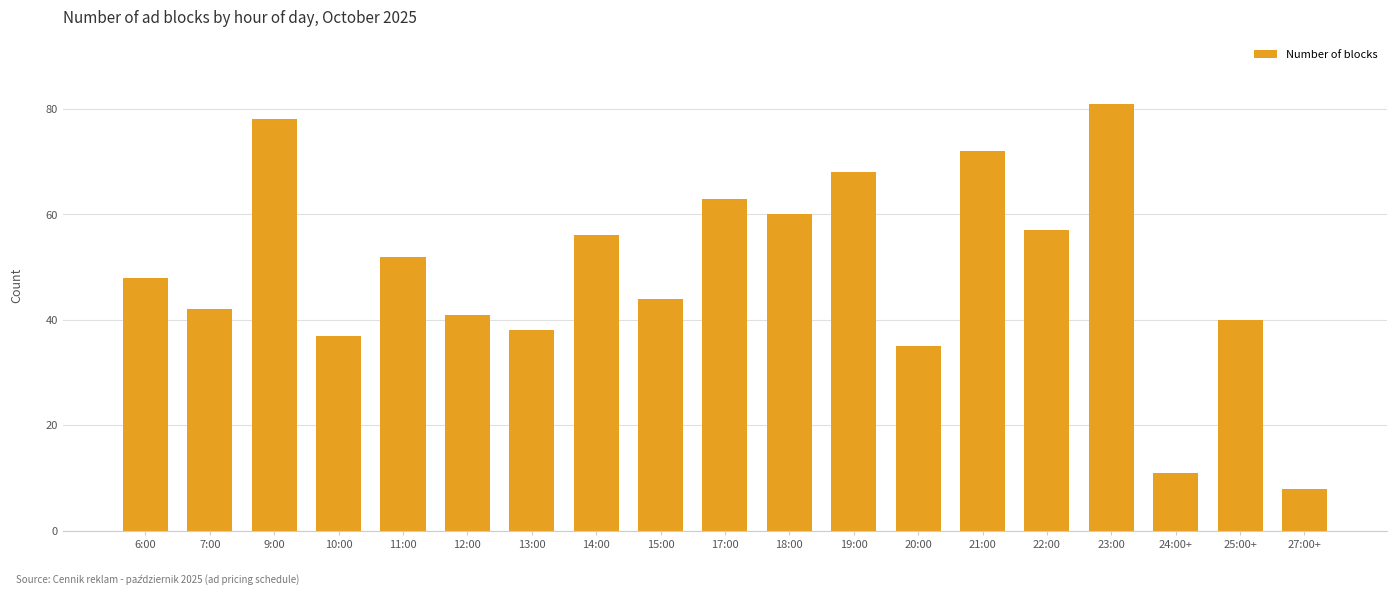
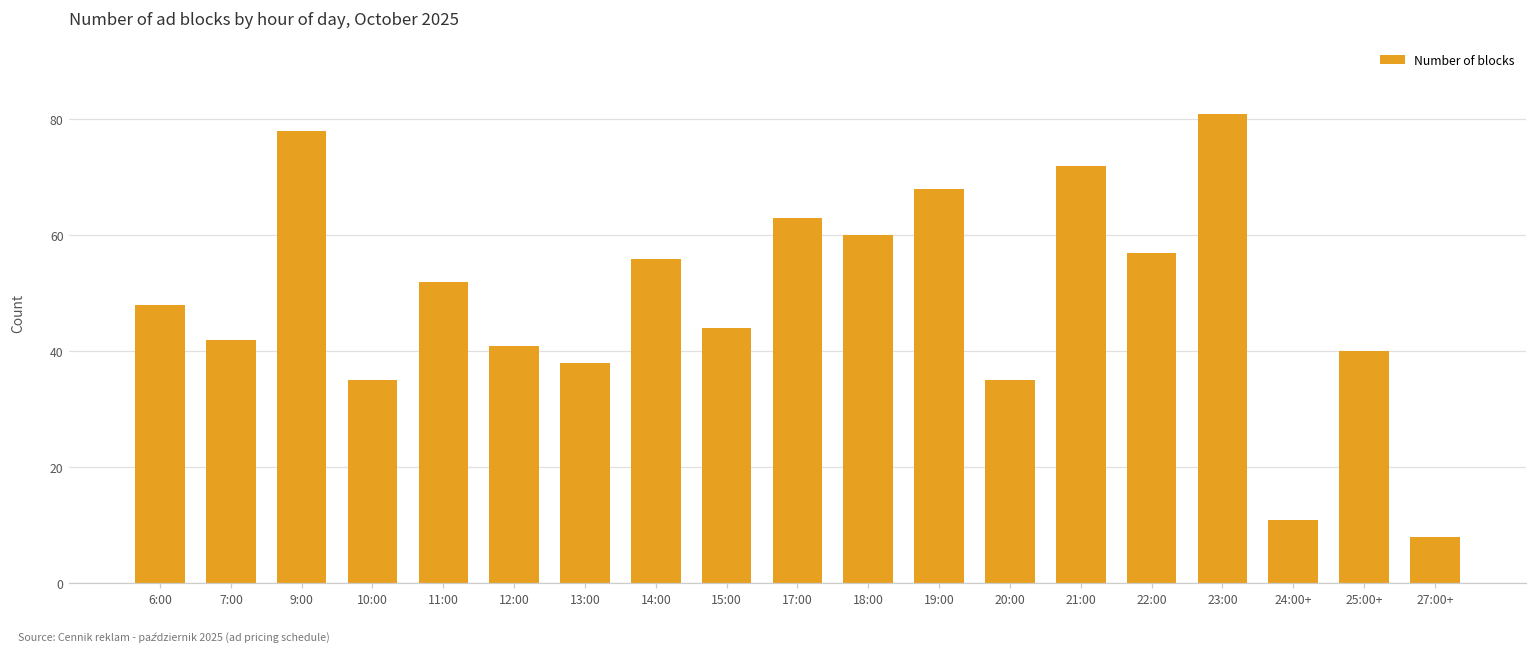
10:00: 37 -> 35
